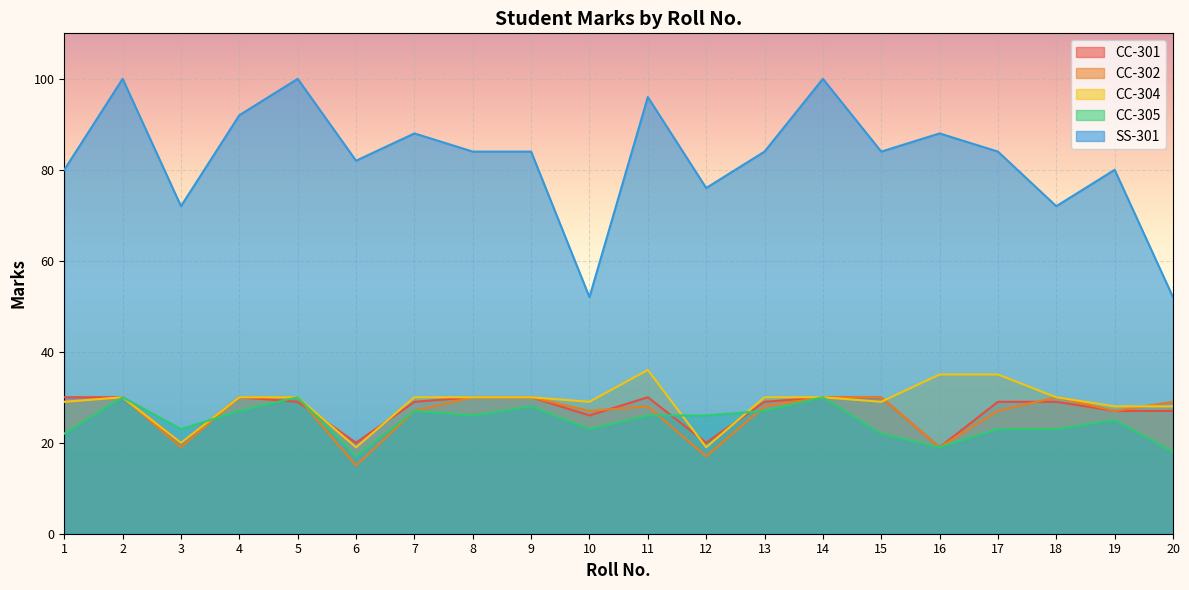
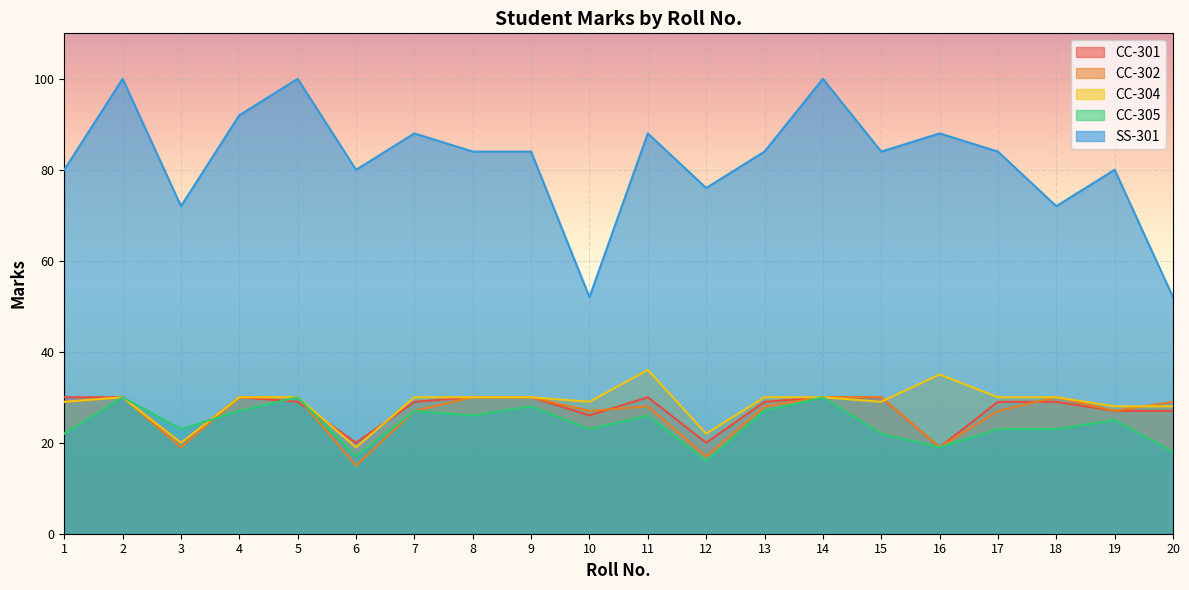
SS-301, 6: 82 -> 80
SS-301, 11: 96 -> 88
CC-304, 12: 19 -> 22
CC-305, 12: 26 -> 16
CC-304, 17: 35 -> 30
